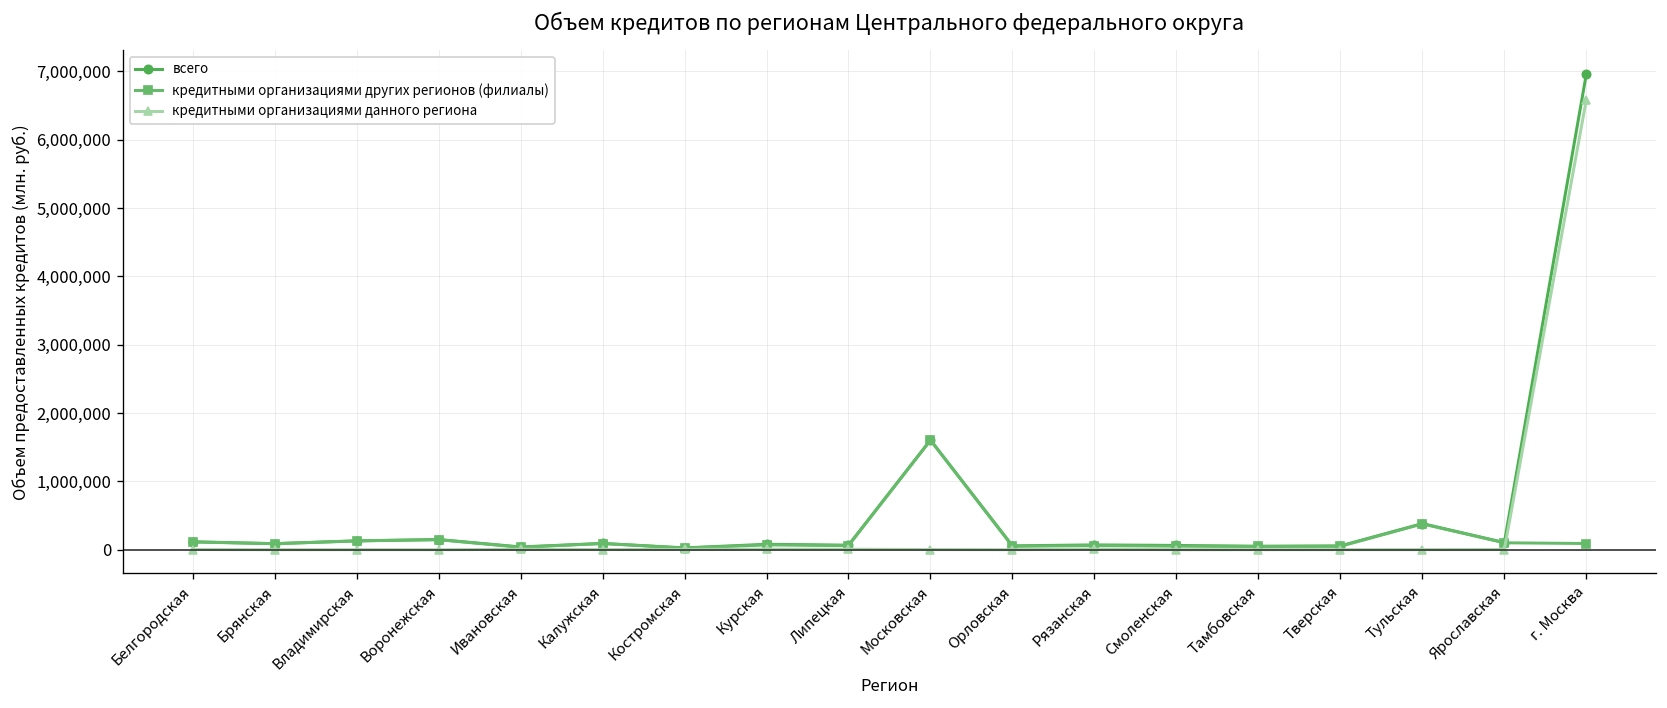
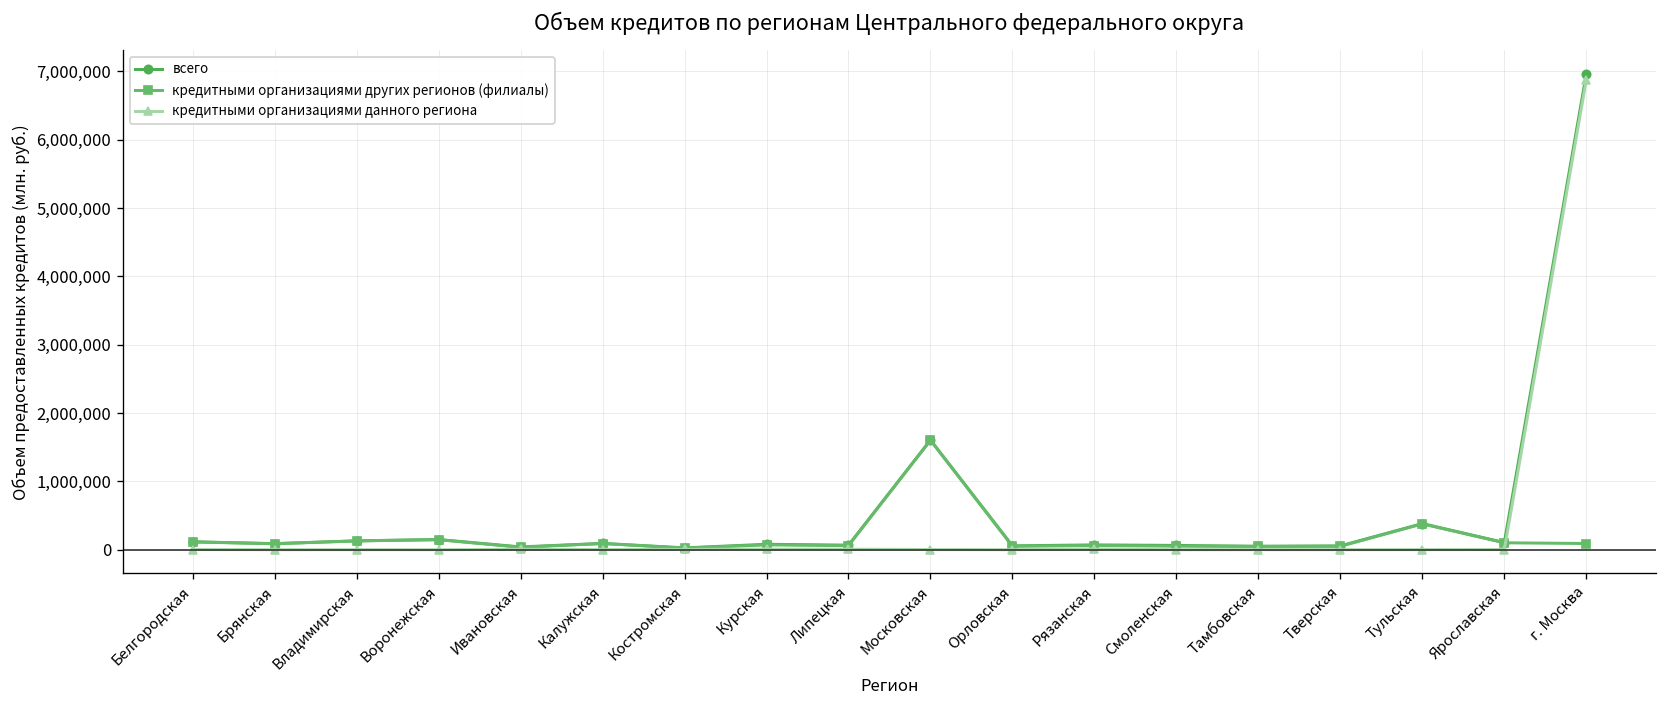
кредитными организациями данного региона, г. Москва: 6,600,000 -> 6,900,000
